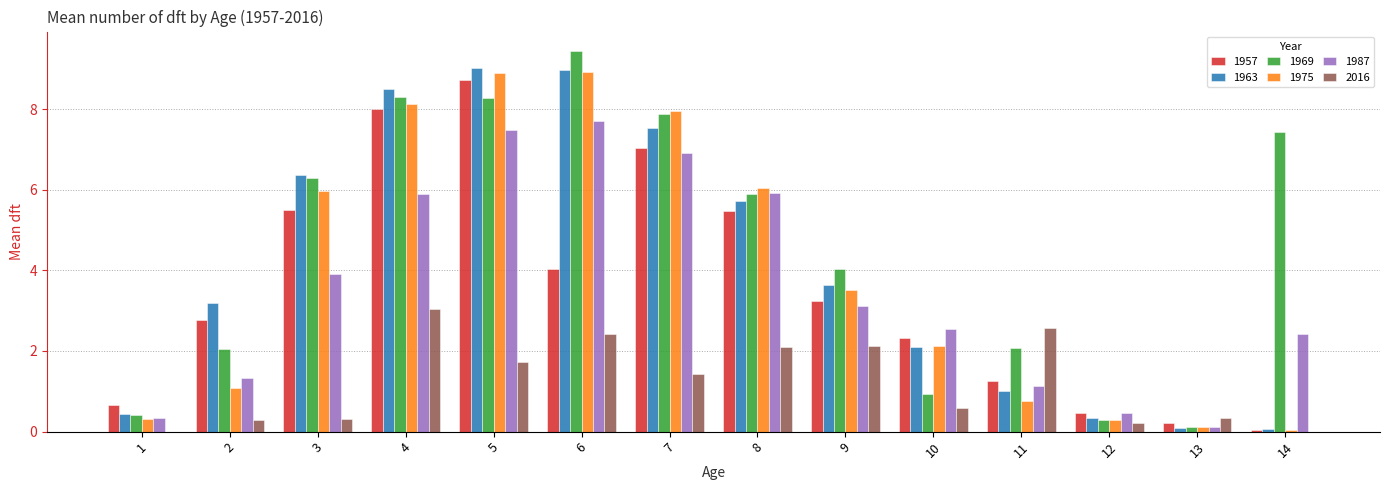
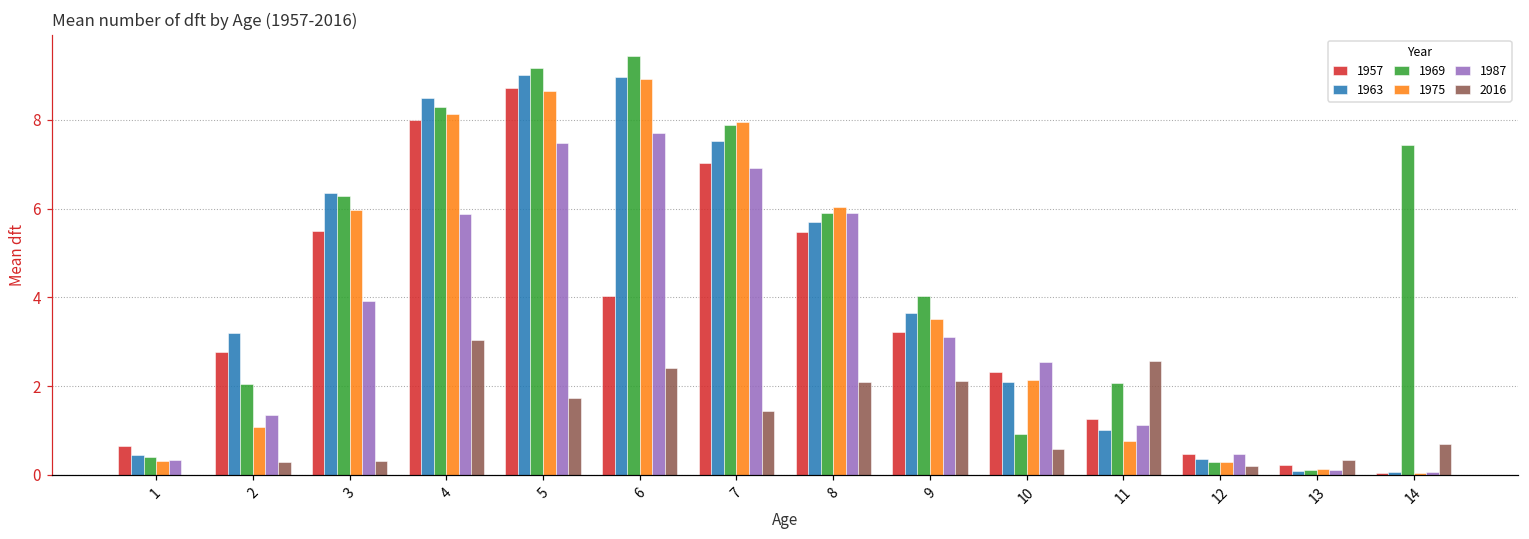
1969, 5: 8.3 -> 9.2
1975, 5: 8.9 -> 8.7
1987, 14: 2.4 -> 0.1
2016, 14: 0.0 -> 0.7
